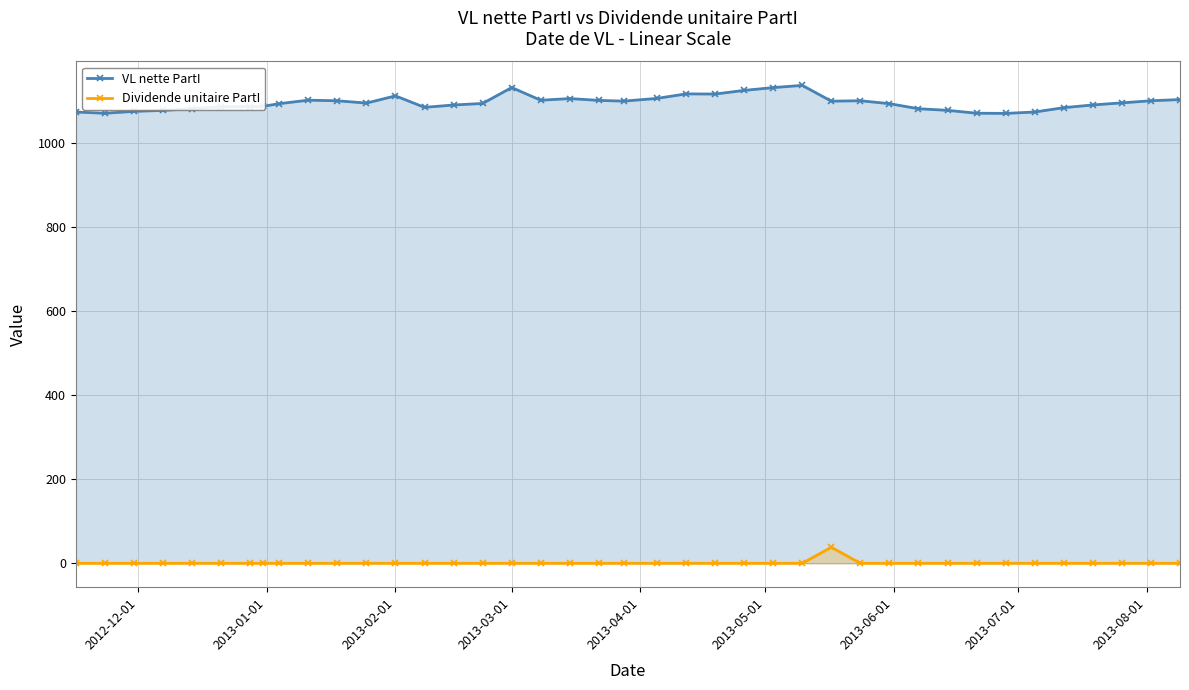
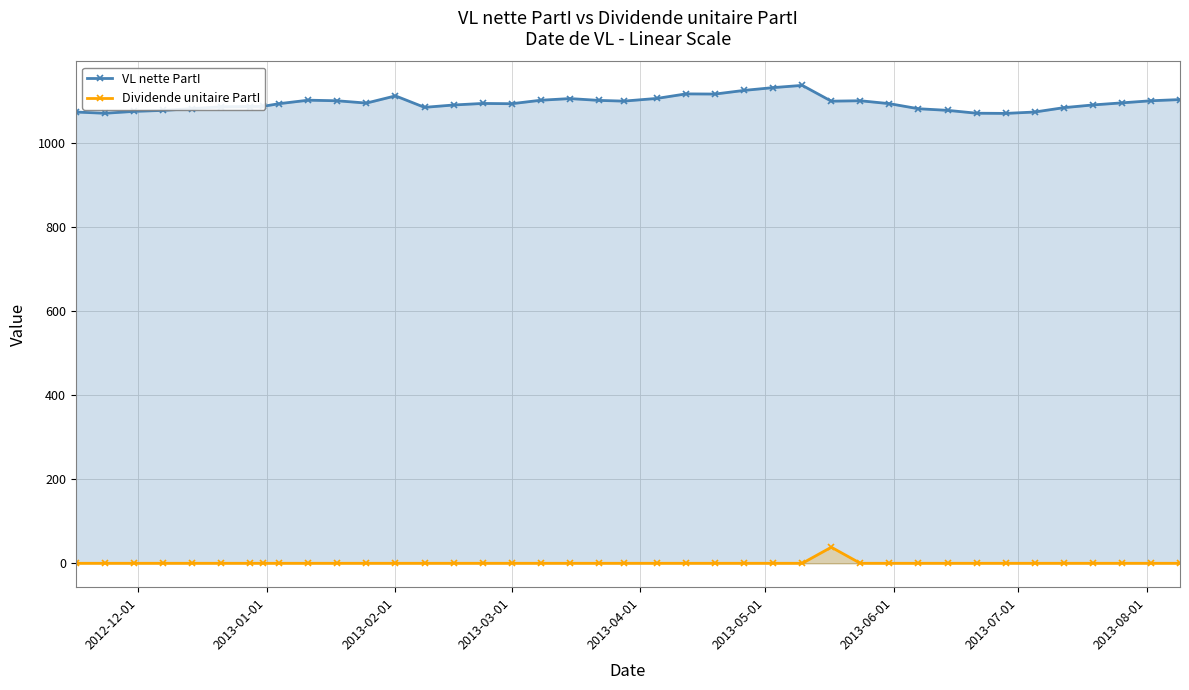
VL nette PartI, 2013-03-01: 1130 -> 1090
